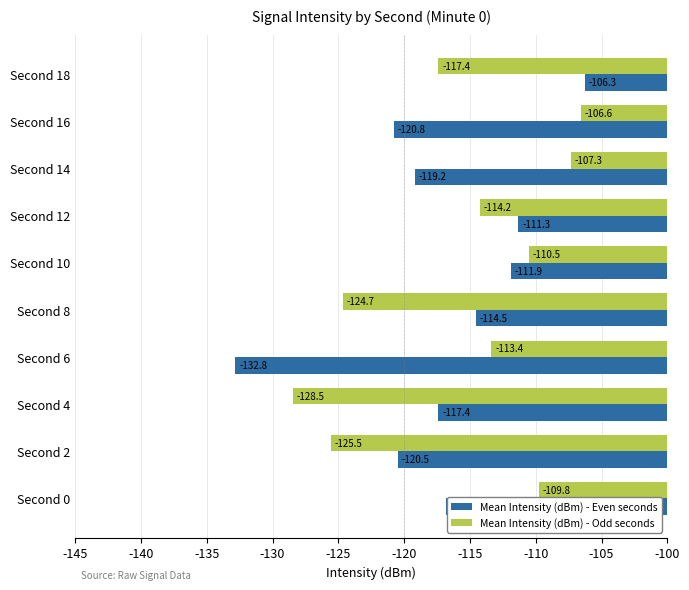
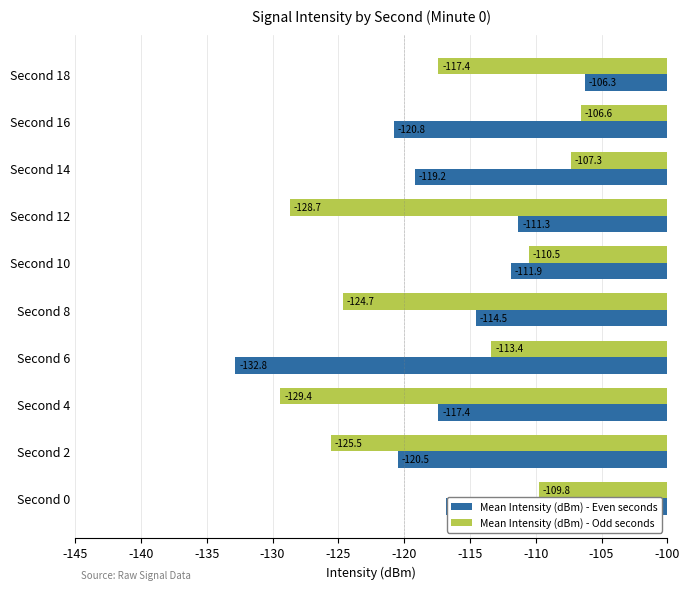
Mean Intensity (dBm) - Odd seconds, Second 12: -114.2 -> -128.7
Mean Intensity (dBm) - Odd seconds, Second 4: -128.5 -> -129.4
